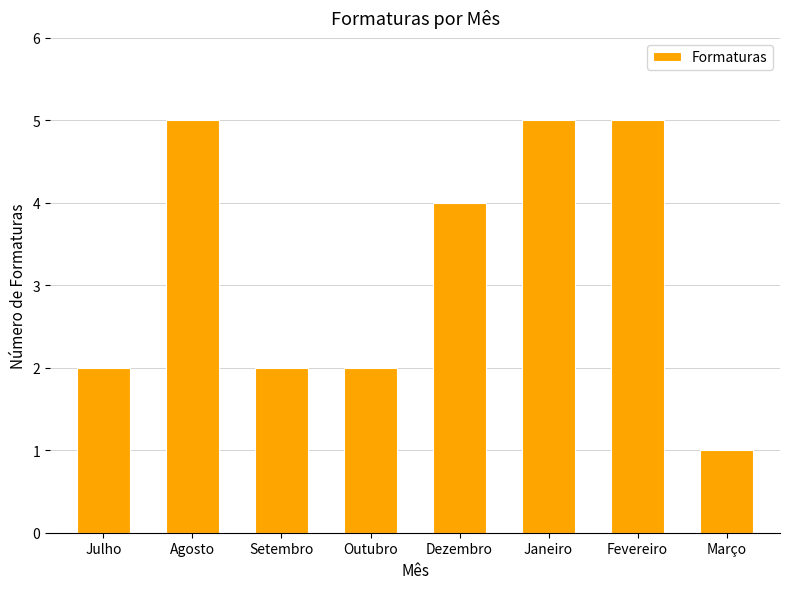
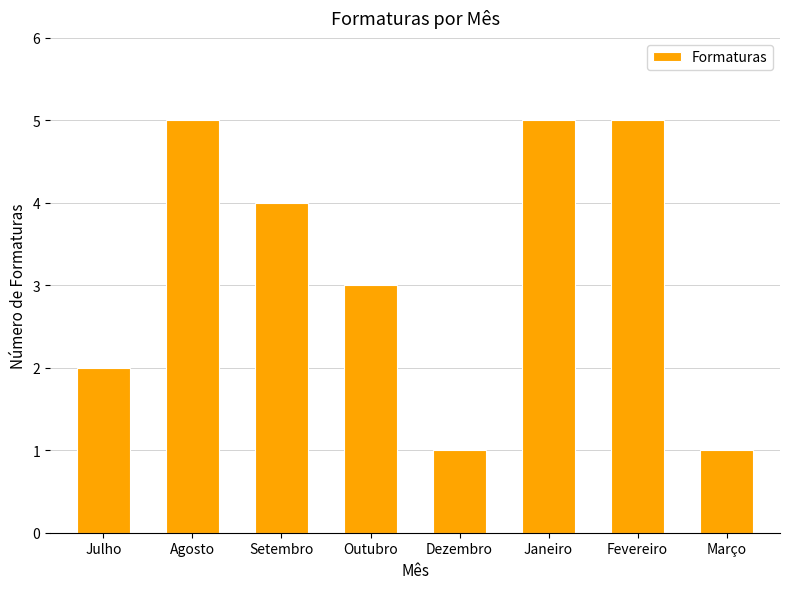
Setembro: 2 -> 4
Outubro: 2 -> 3
Dezembro: 4 -> 1
